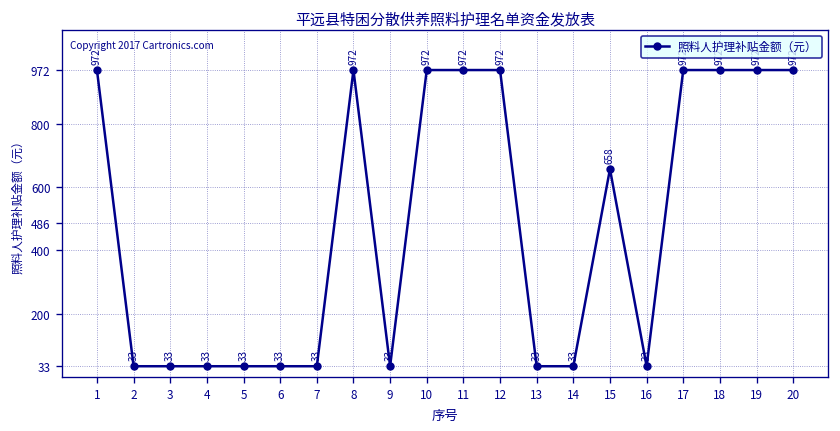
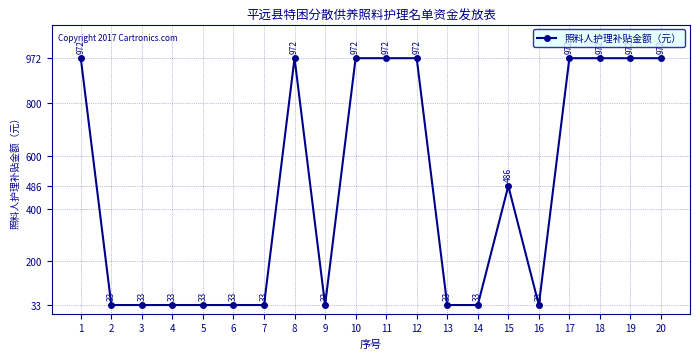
15: 658 -> 486
